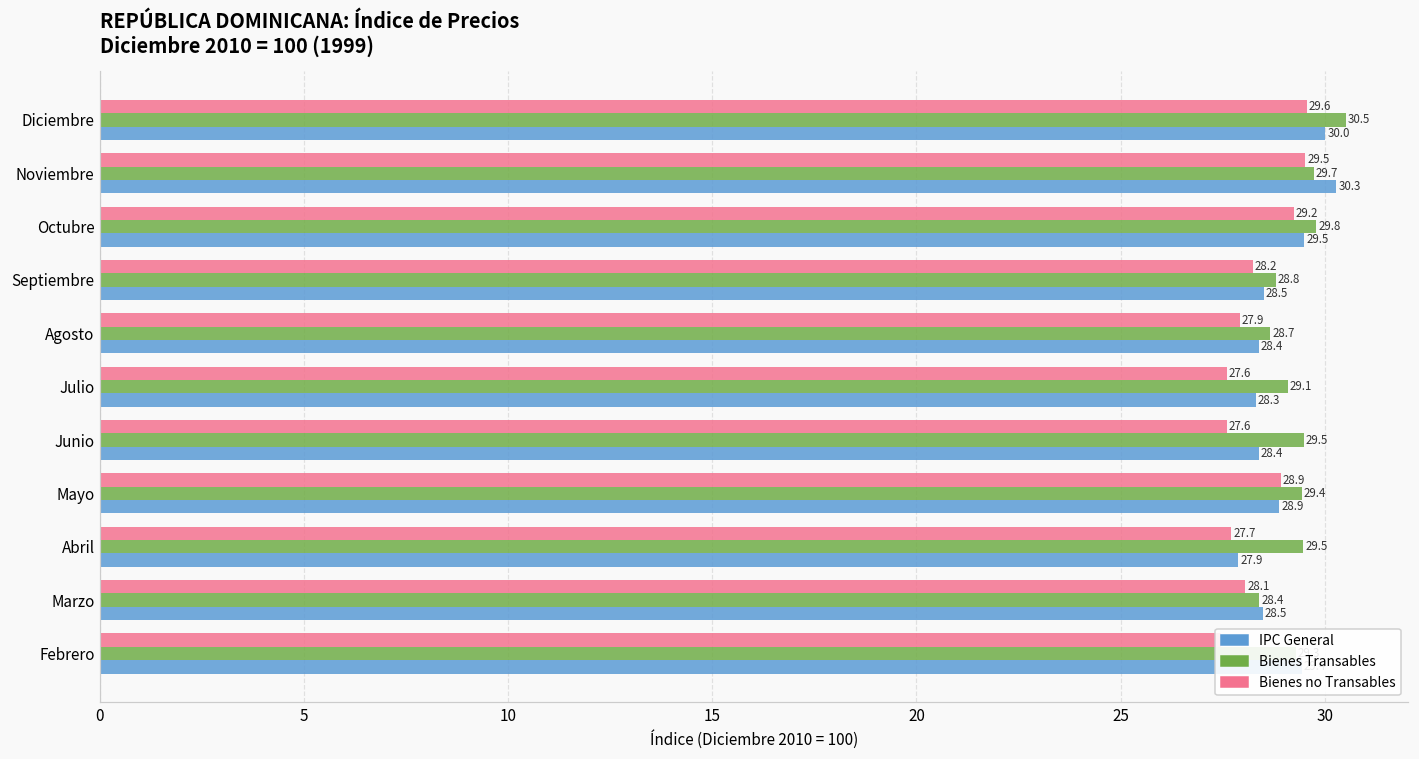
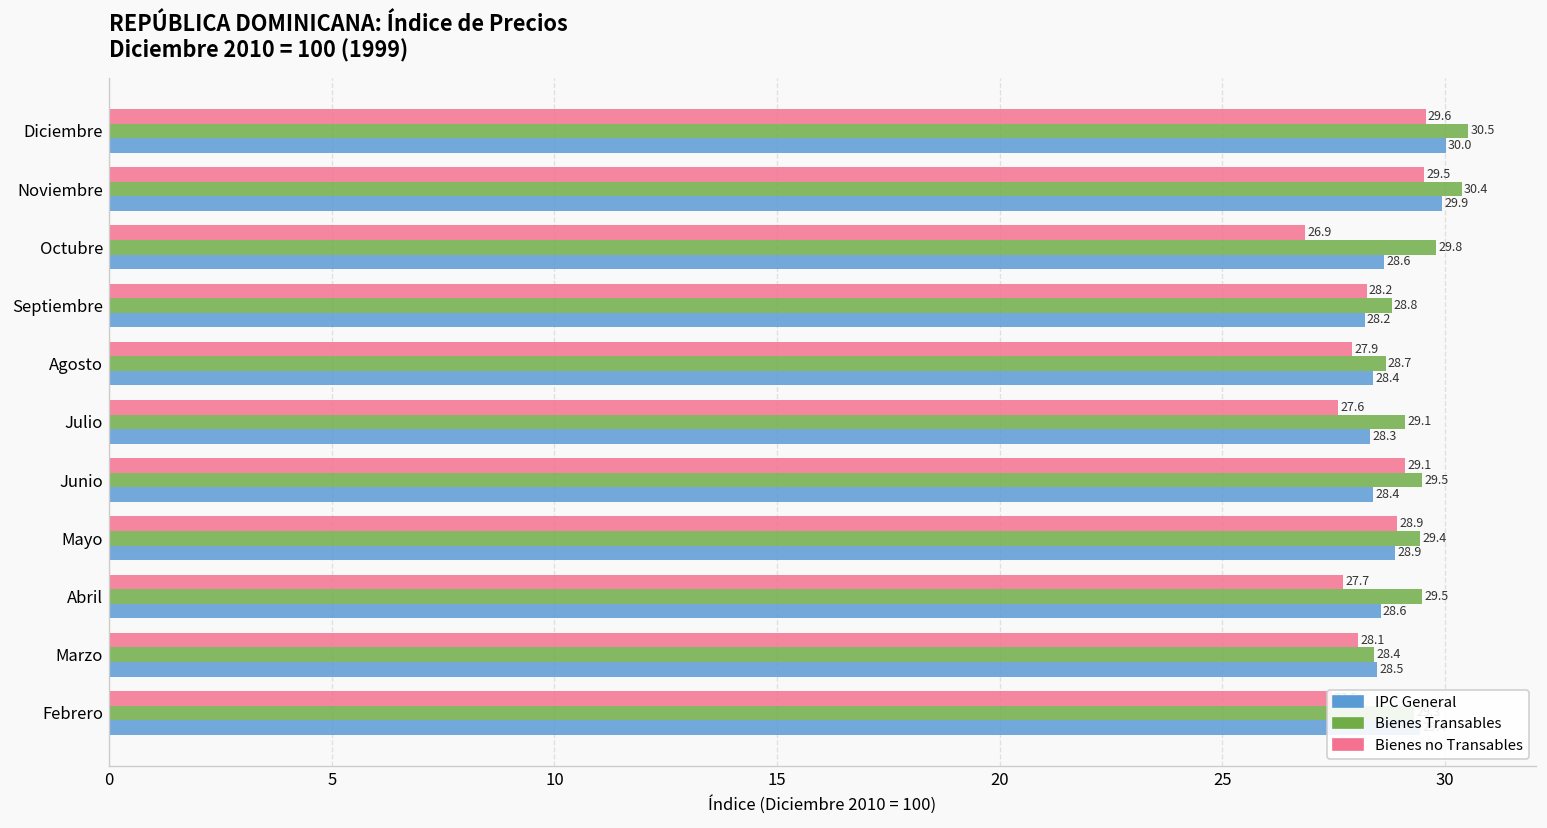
Bienes Transables, Noviembre: 29.7 -> 30.4
IPC General, Noviembre: 30.3 -> 29.9
Bienes no Transables, Octubre: 29.2 -> 26.9
IPC General, Octubre: 29.5 -> 28.6
IPC General, Septiembre: 28.5 -> 28.2
Bienes no Transables, Junio: 27.6 -> 29.1
IPC General, Abril: 27.9 -> 28.6
